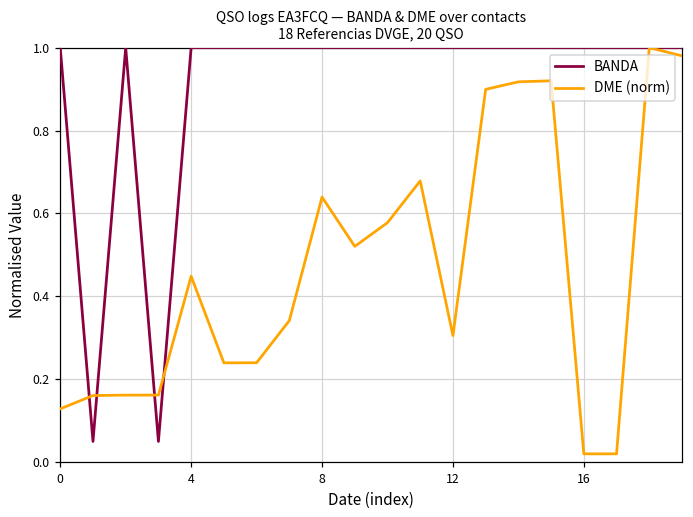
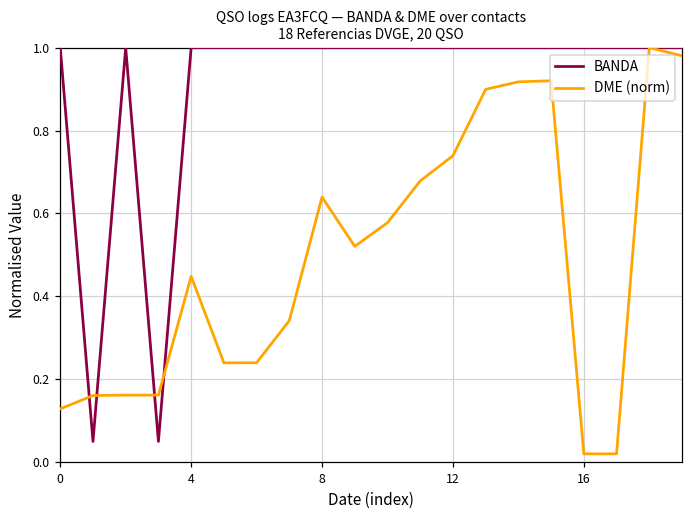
DME (norm), 12: 0.31 -> 0.74
